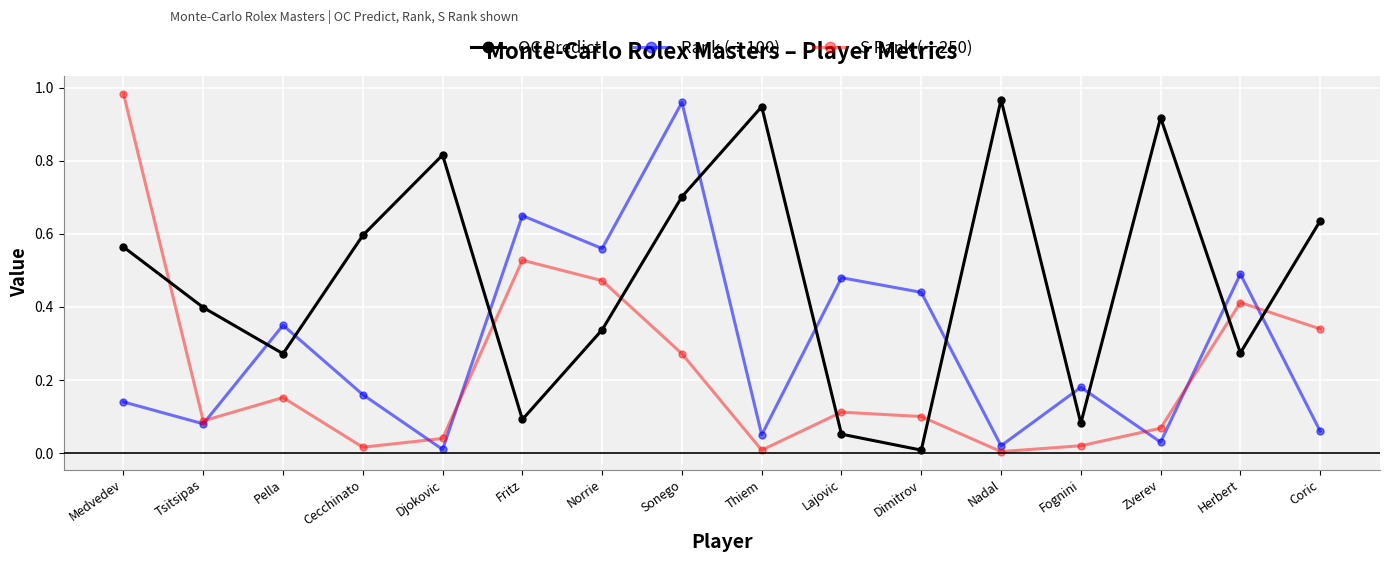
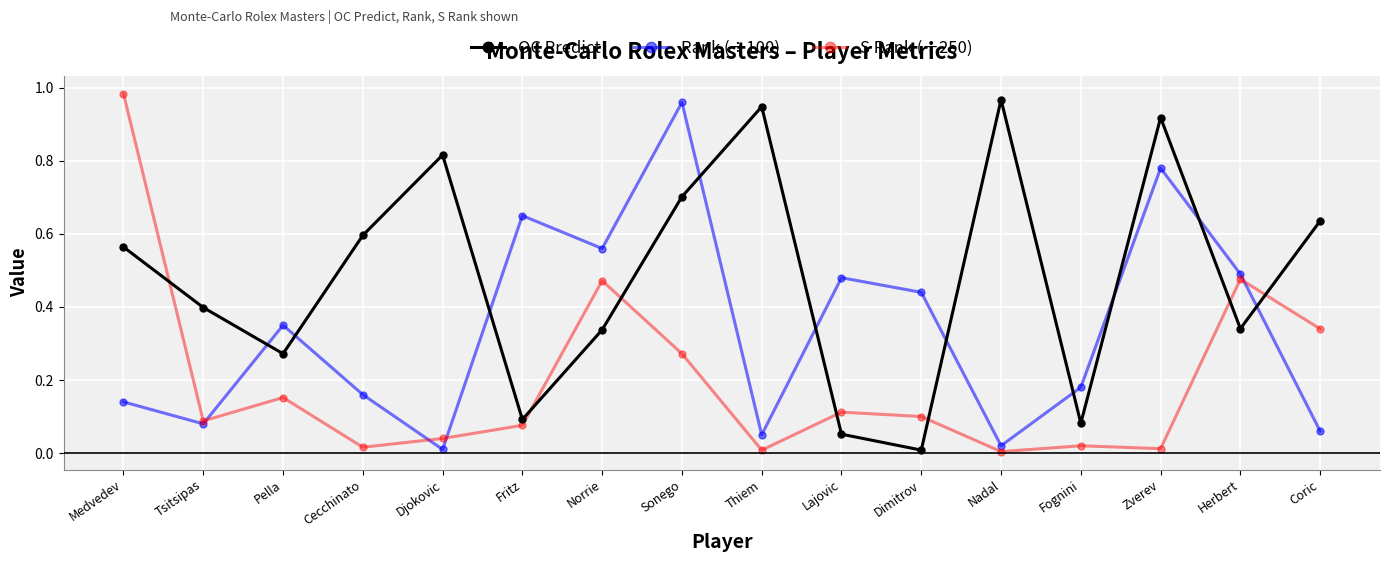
S Rank (÷250), Fritz: 0.53 -> 0.08
Rank (÷100), Zverev: 0.03 -> 0.78
S Rank (÷250), Zverev: 0.07 -> 0.01
OC Predict, Herbert: 0.27 -> 0.34
S Rank (÷250), Herbert: 0.41 -> 0.48
